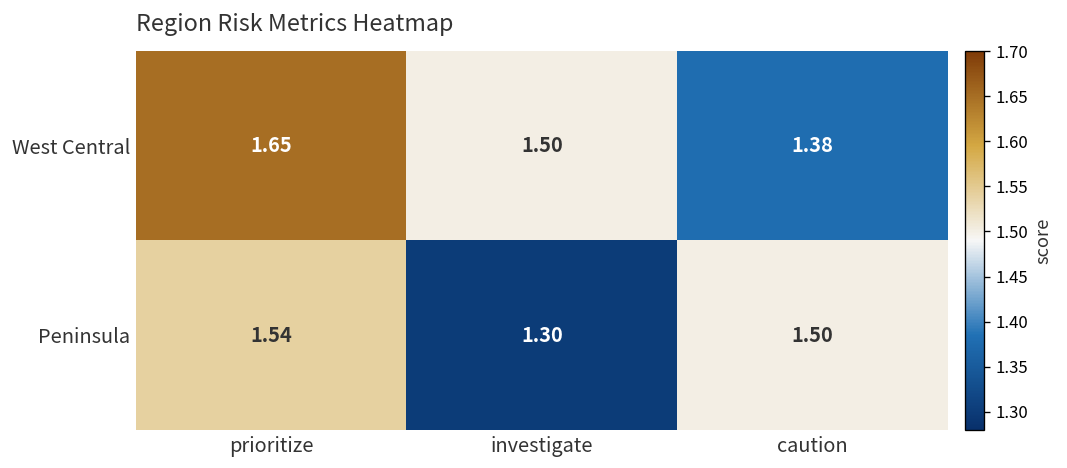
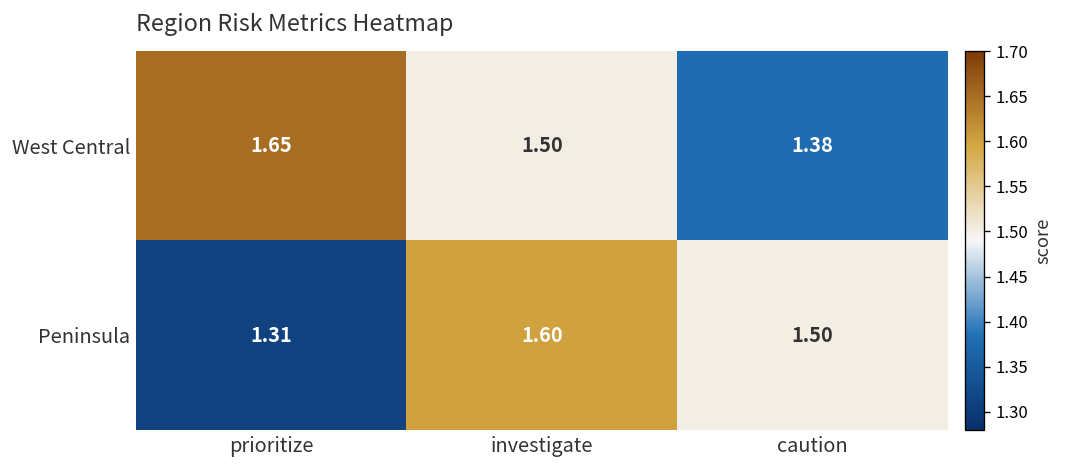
Peninsula, prioritize: 1.54 -> 1.31
Peninsula, investigate: 1.30 -> 1.60
